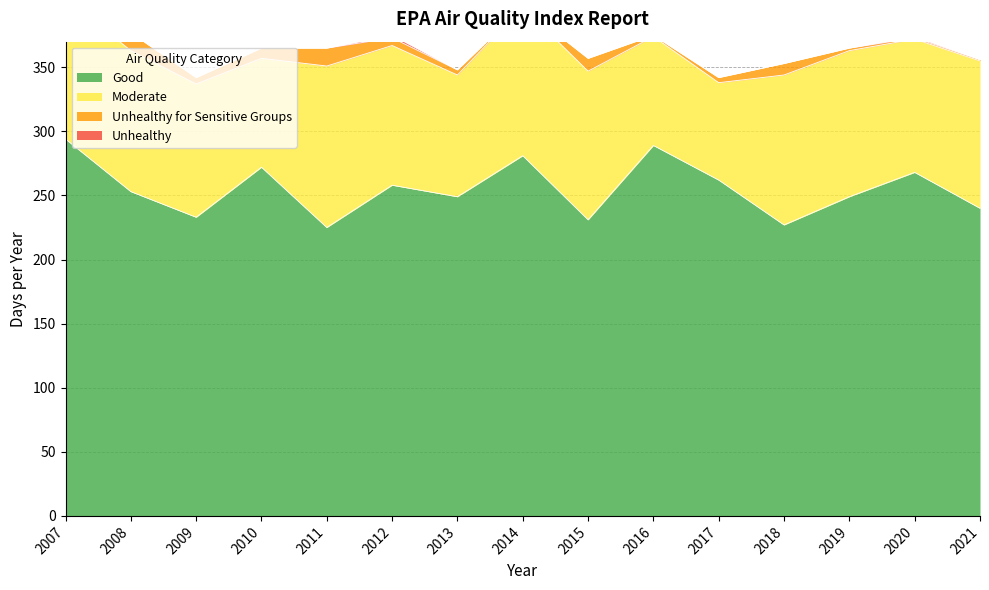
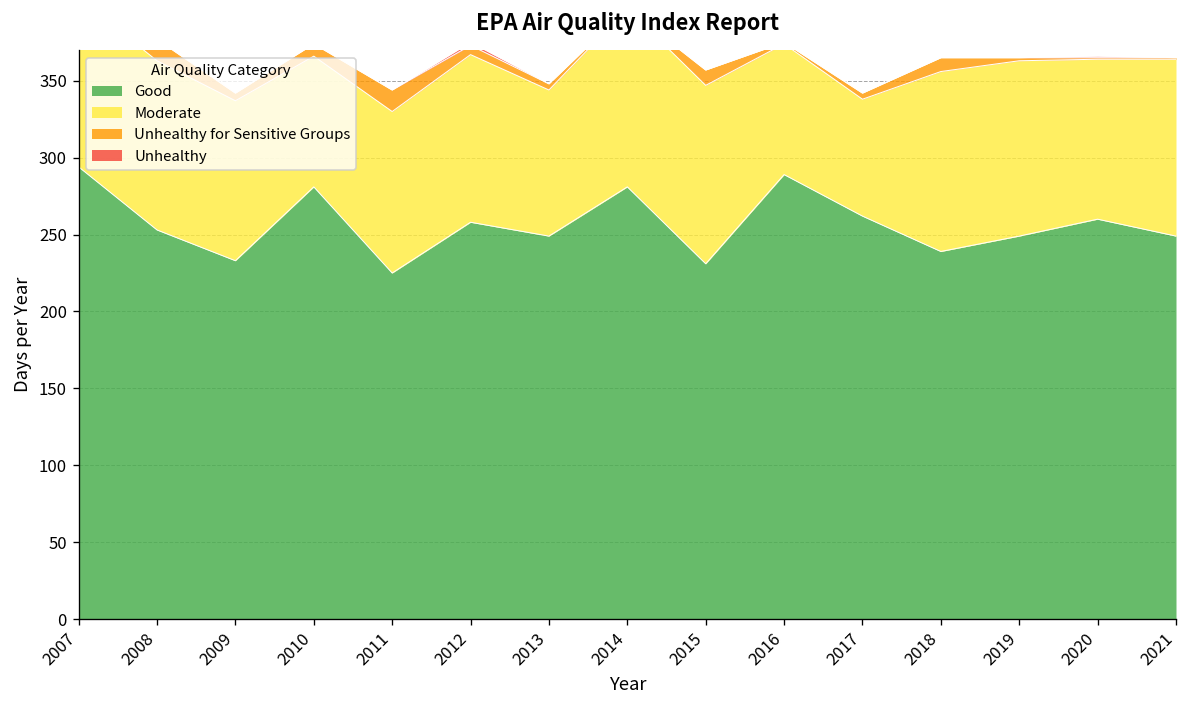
Good, 2010: 272 -> 281
Moderate, 2011: 126 -> 105
Good, 2018: 227 -> 239
Good, 2020: 268 -> 260
Good, 2021: 240 -> 249
